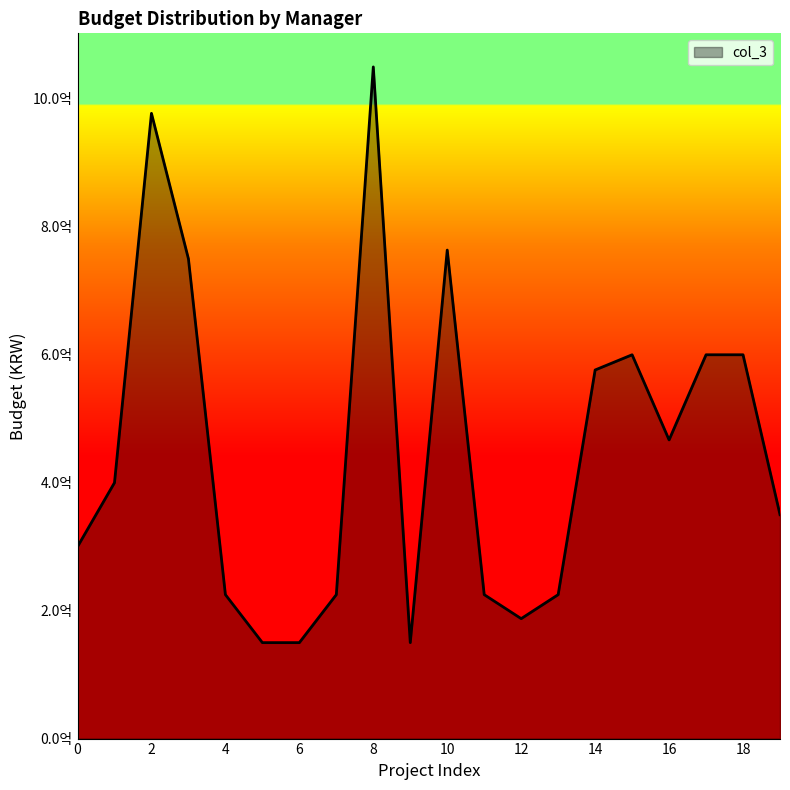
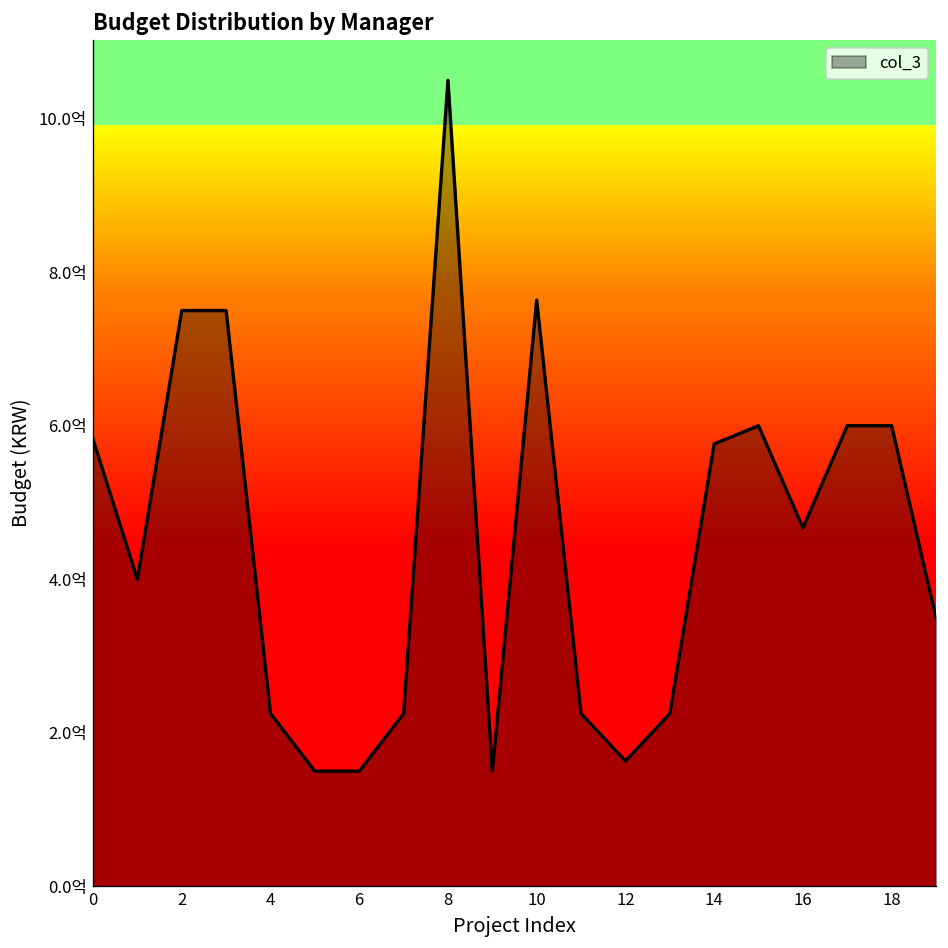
0: 3.0억 -> 5.8억
2: 9.8억 -> 7.5억
12: 1.9억 -> 1.6억
